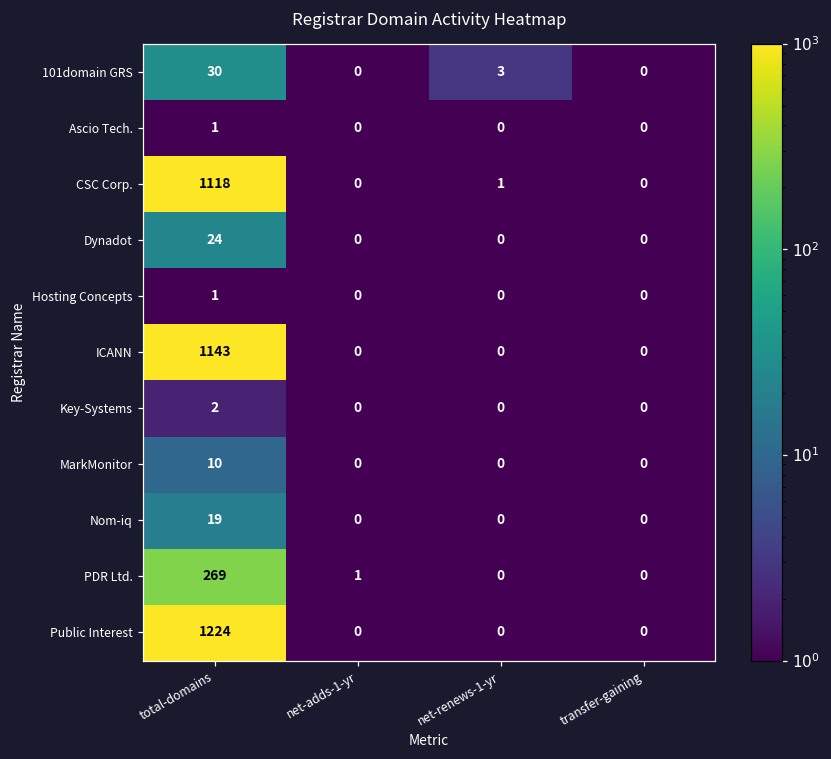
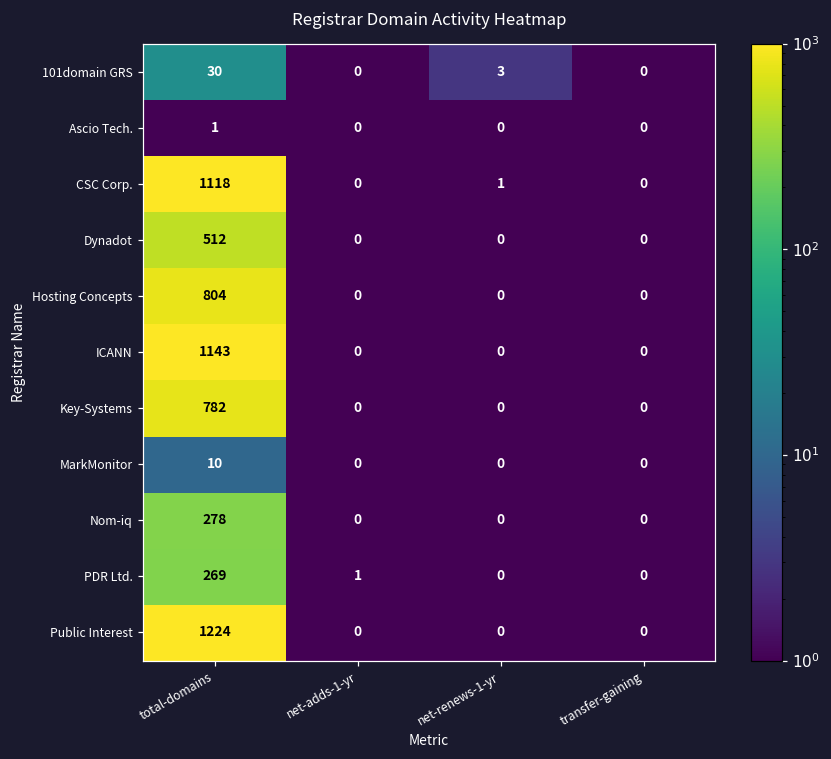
Dynadot, total-domains: 24 -> 512
Hosting Concepts, total-domains: 1 -> 804
Key-Systems, total-domains: 2 -> 782
Nom-iq, total-domains: 19 -> 278
